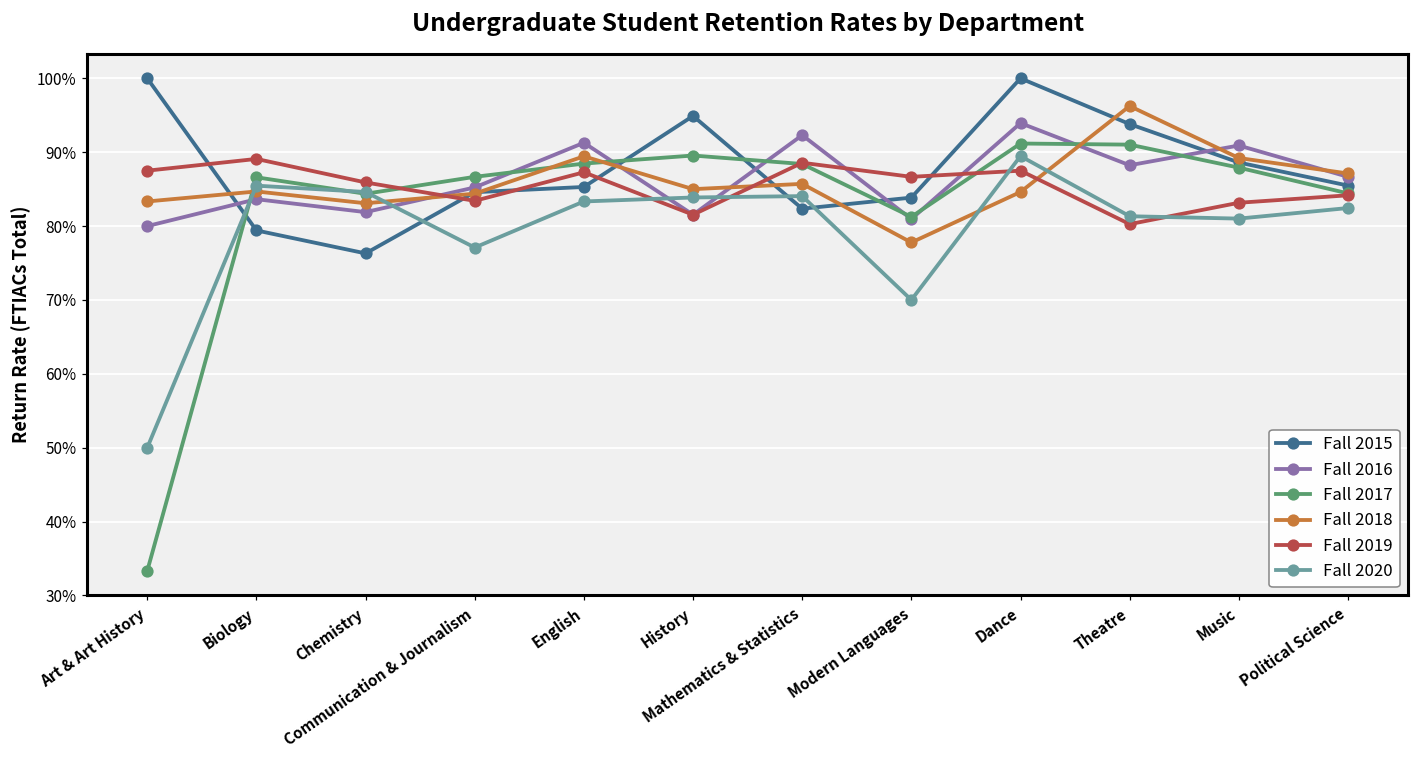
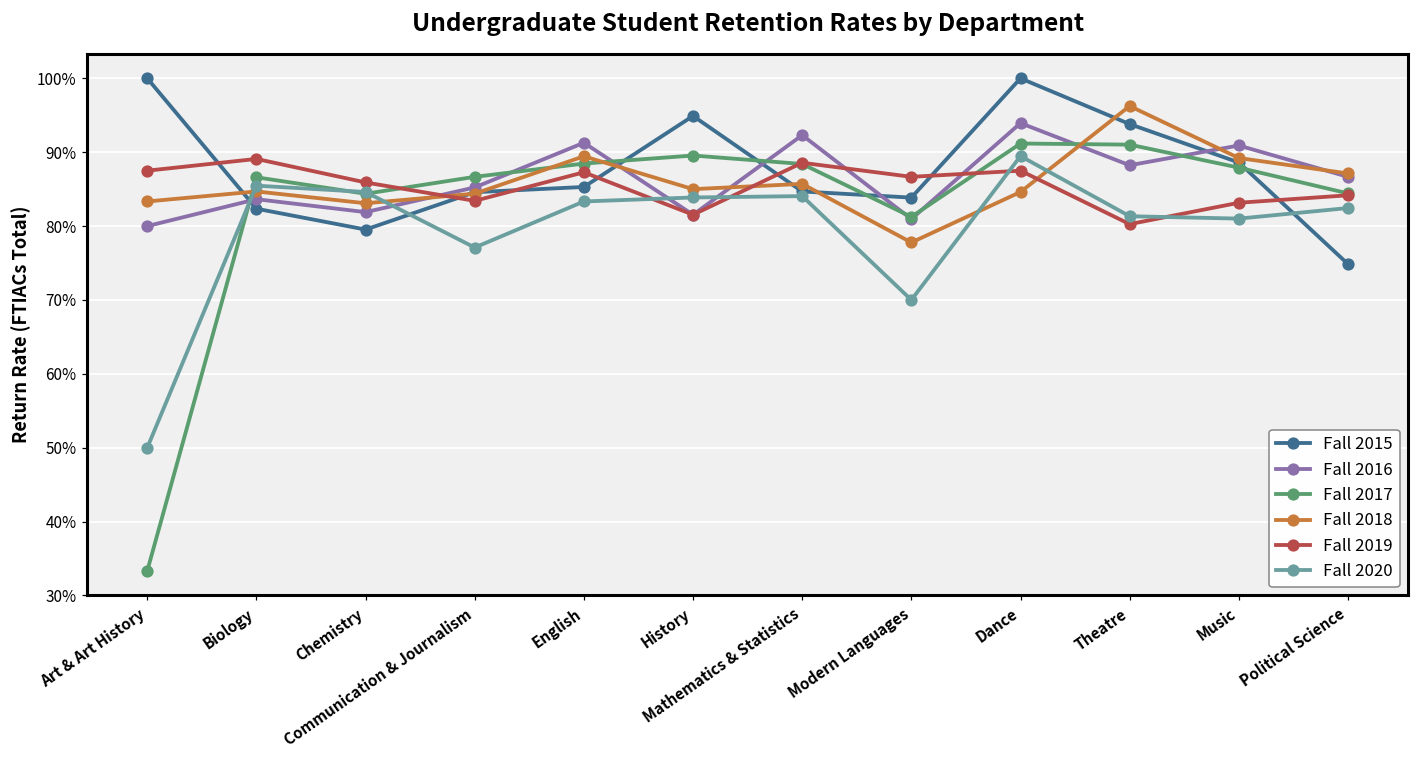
Fall 2015, Biology: 79% -> 82%
Fall 2015, Chemistry: 76% -> 80%
Fall 2015, Mathematics & Statistics: 82% -> 85%
Fall 2015, Political Science: 85% -> 75%
